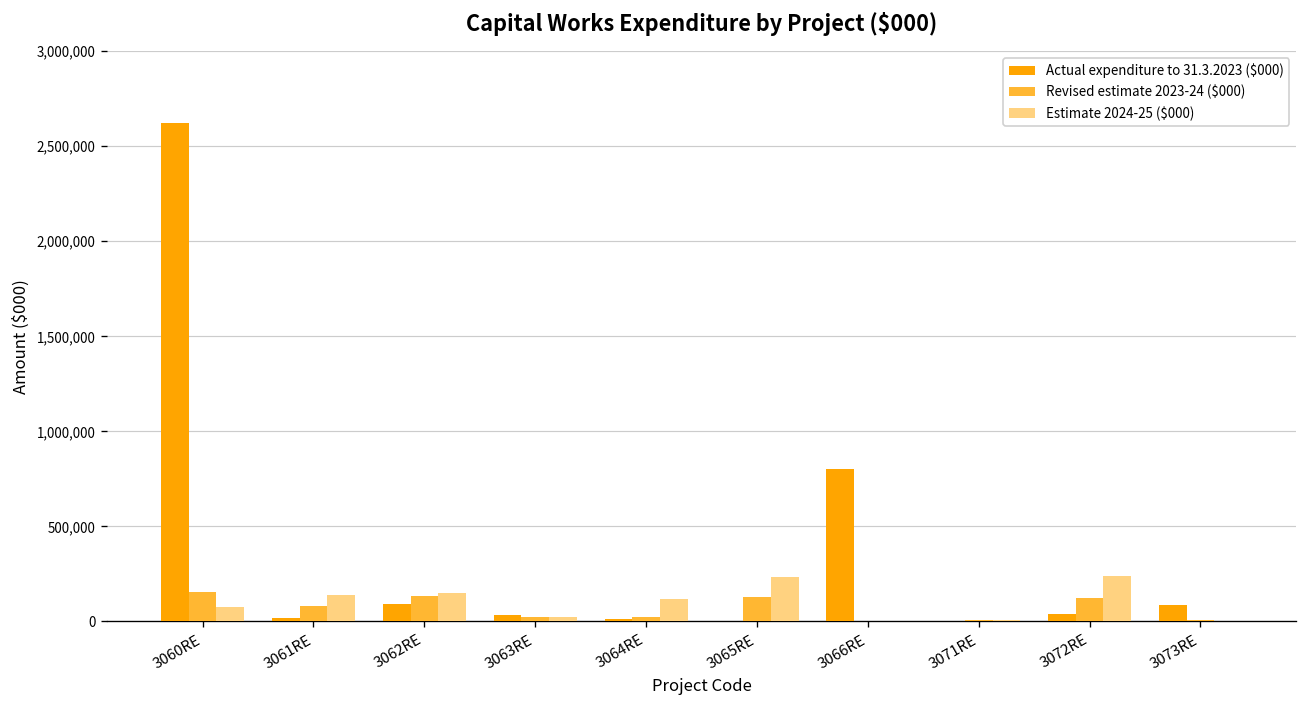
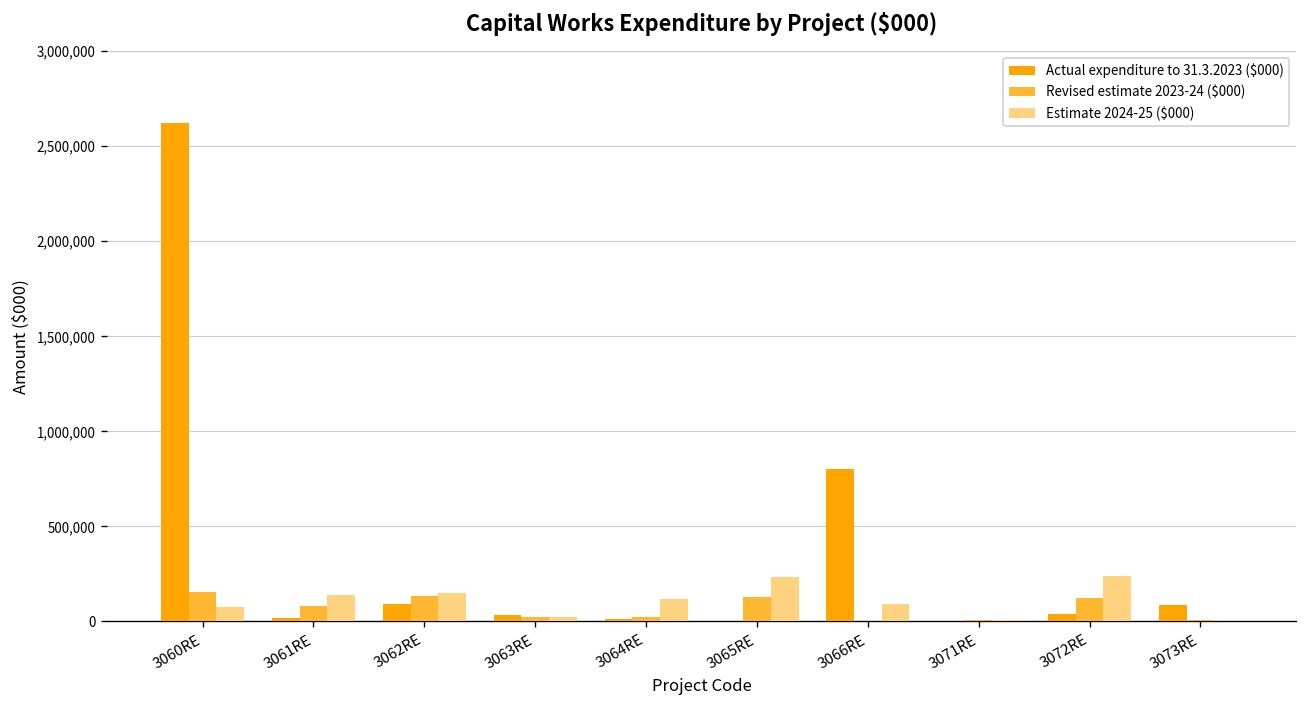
Estimate 2024-25 ($000), 3066RE: 0 -> 90,000
